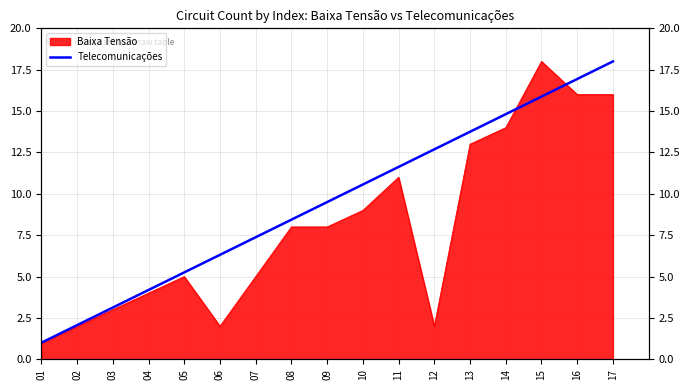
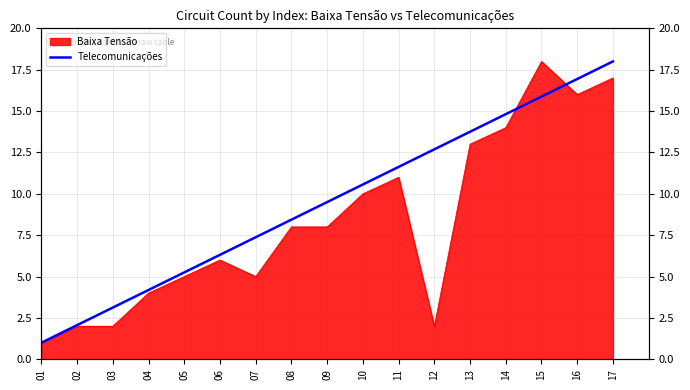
Baixa Tensão, 03: 3 -> 2
Baixa Tensão, 06: 2 -> 6
Baixa Tensão, 10: 9 -> 10
Baixa Tensão, 17: 16 -> 17
